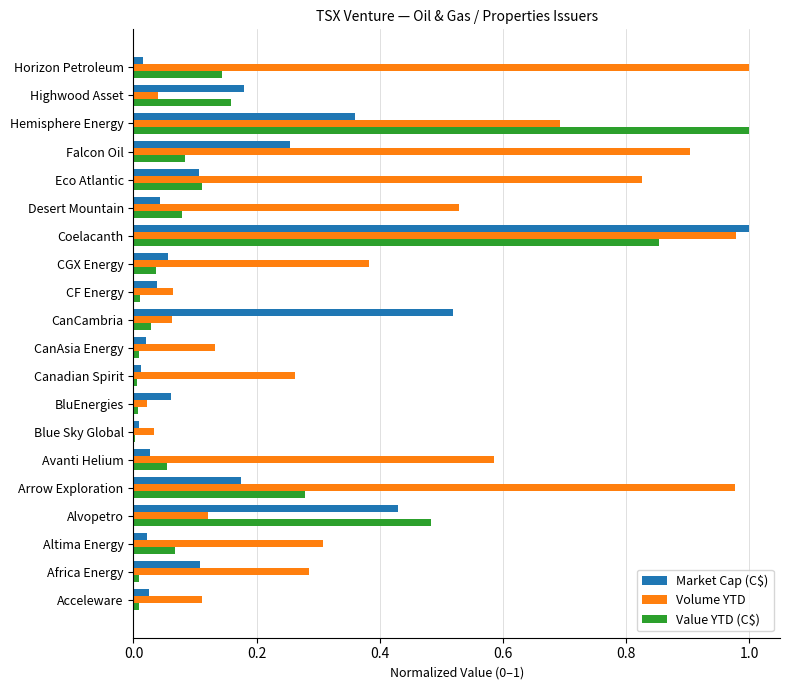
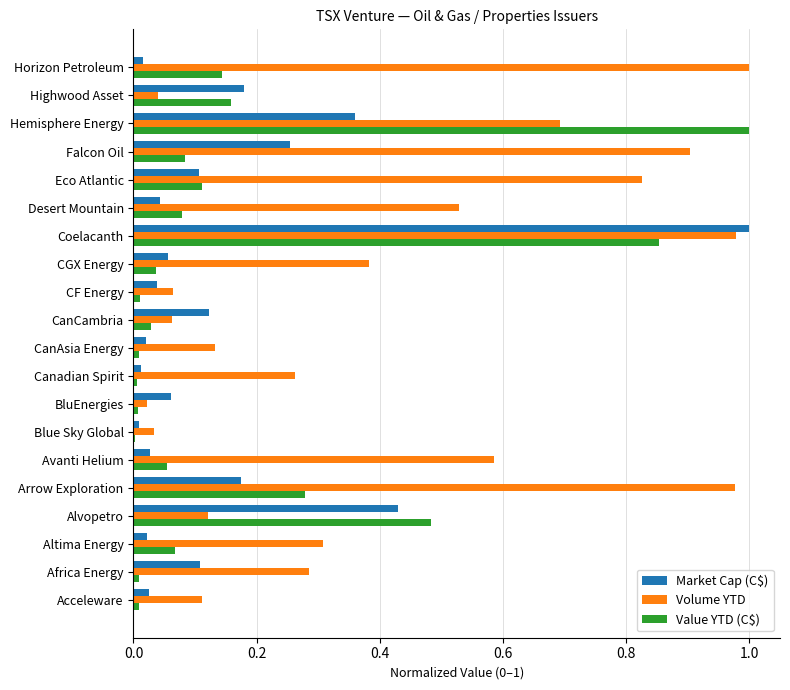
Market Cap (C$), CanCambria: 0.52 -> 0.12
